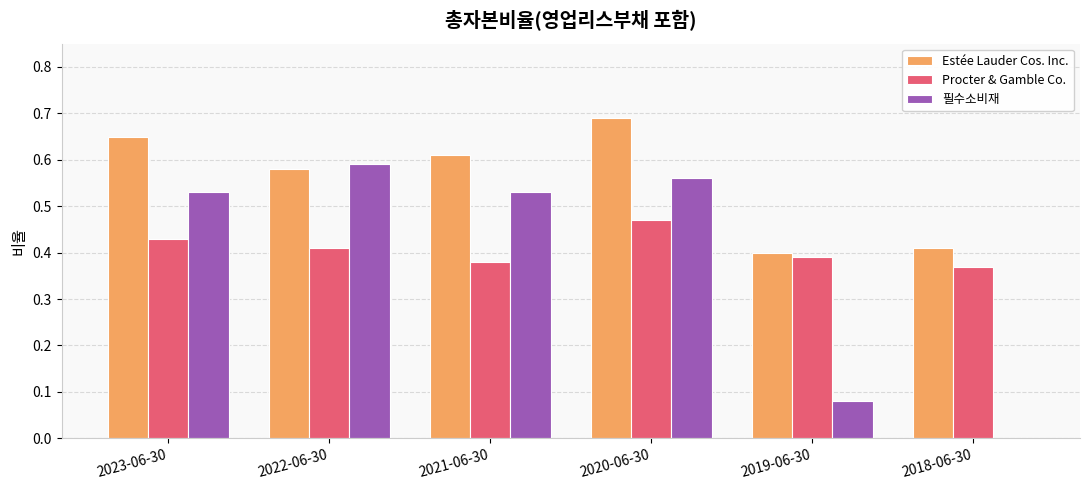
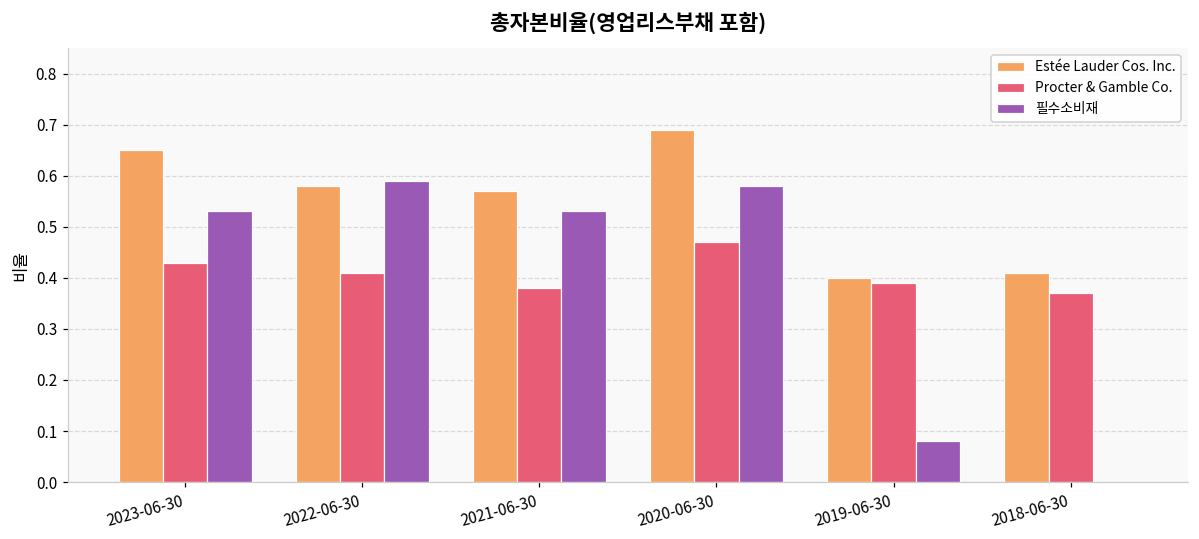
Estée Lauder Cos. Inc., 2021-06-30: 0.61 -> 0.57
필수소비재, 2020-06-30: 0.56 -> 0.58
